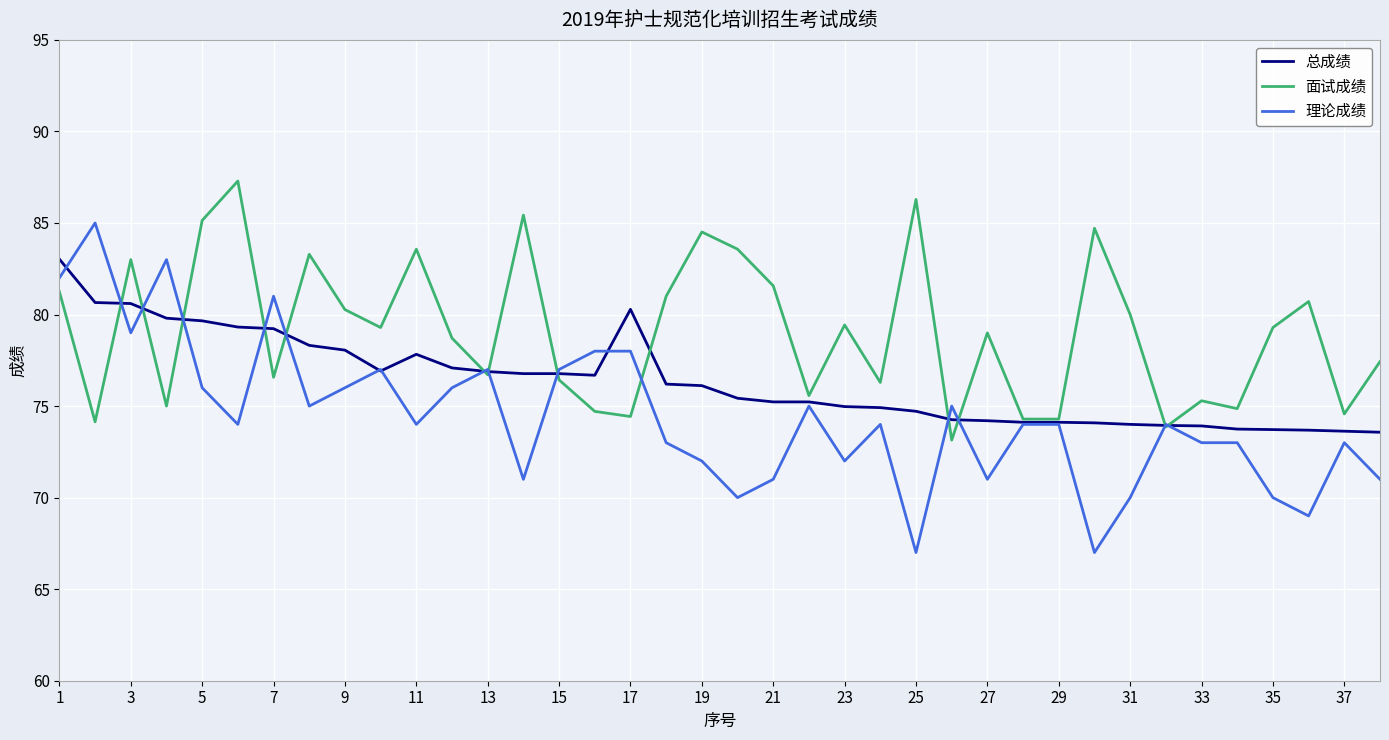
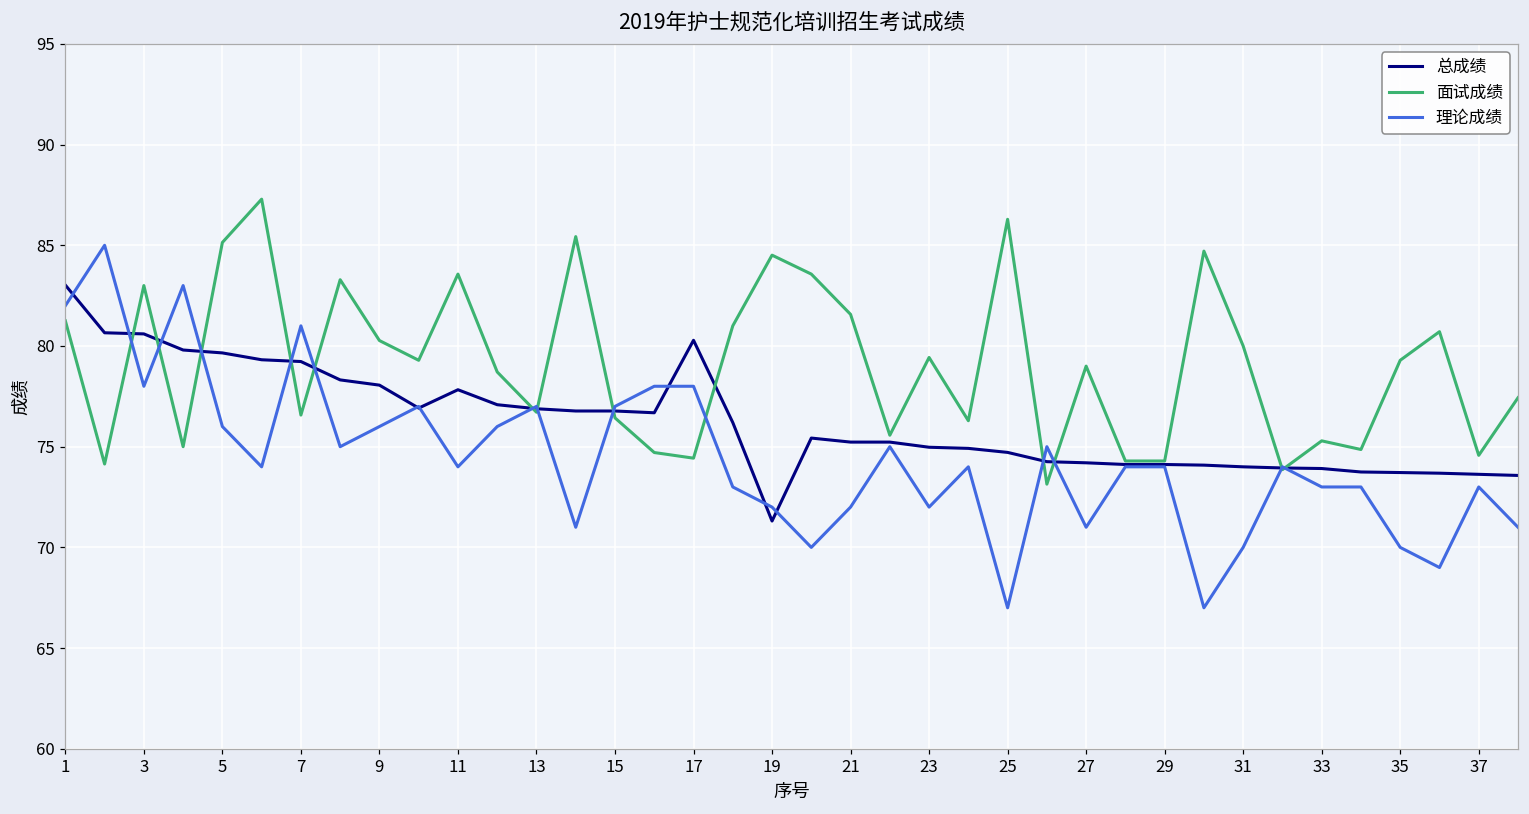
理论成绩, 3: 79 -> 78
总成绩, 19: 76.1 -> 71.3
理论成绩, 21: 71 -> 72
